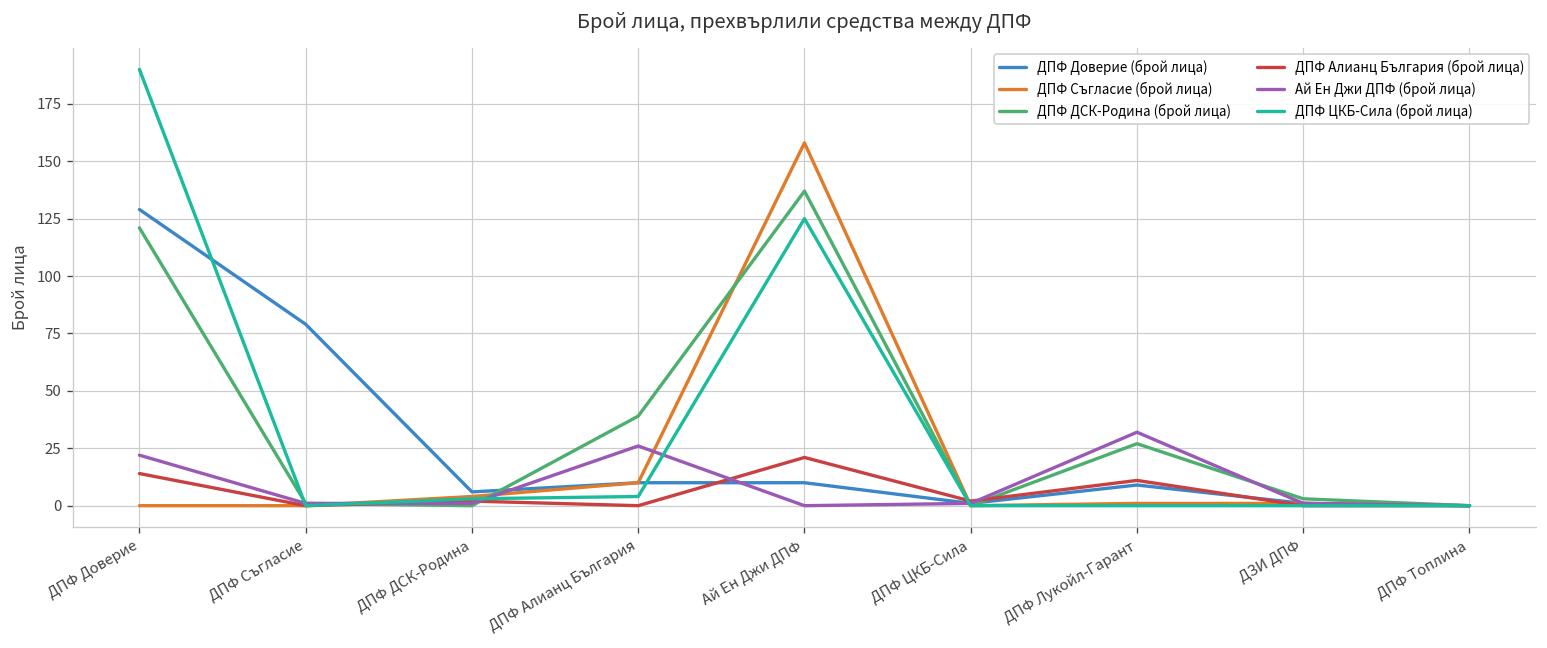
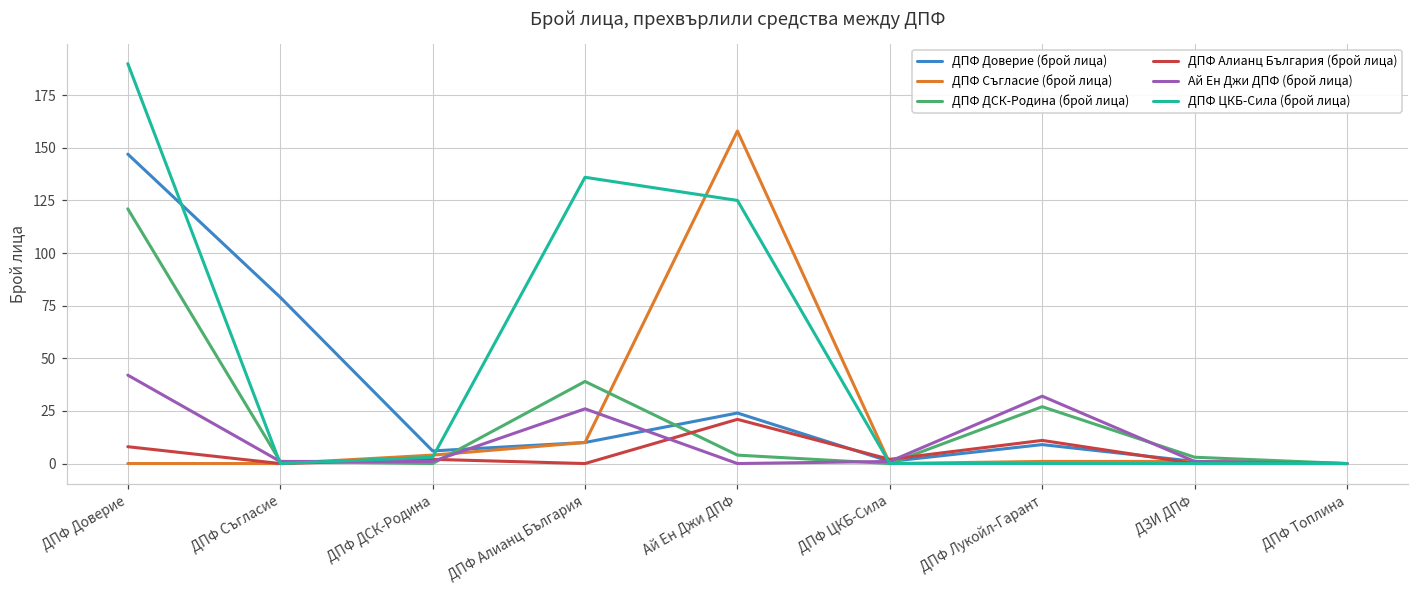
ДПФ Доверие (брой лица), ДПФ Доверие: 129 -> 147
ДПФ Алианц България (брой лица), ДПФ Доверие: 14 -> 8
Ай Ен Джи ДПФ (брой лица), ДПФ Доверие: 22 -> 42
ДПФ ЦКБ-Сила (брой лица), ДПФ Алианц България: 4 -> 136
ДПФ Доверие (брой лица), Ай Ен Джи ДПФ: 10 -> 24
ДПФ ДСК-Родина (брой лица), Ай Ен Джи ДПФ: 137 -> 4
